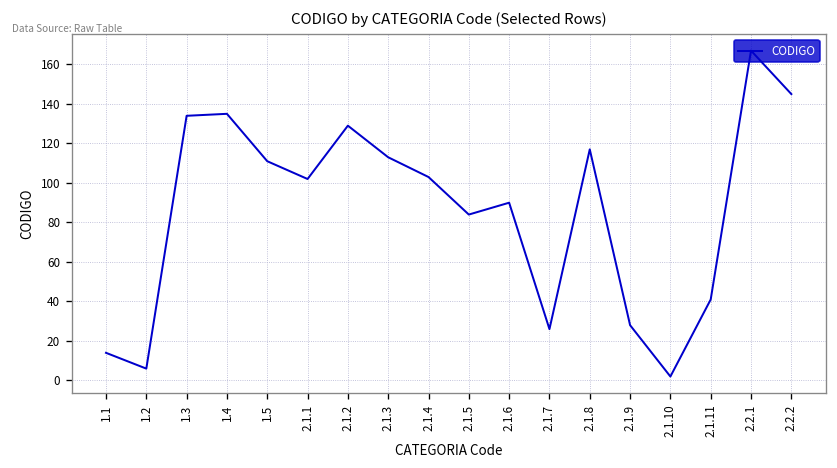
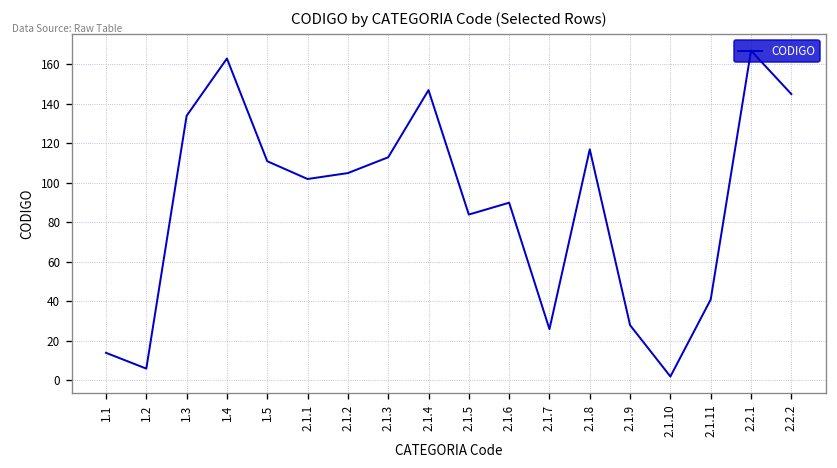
1.4: 135 -> 163
2.1.2: 129 -> 105
2.1.4: 103 -> 147
